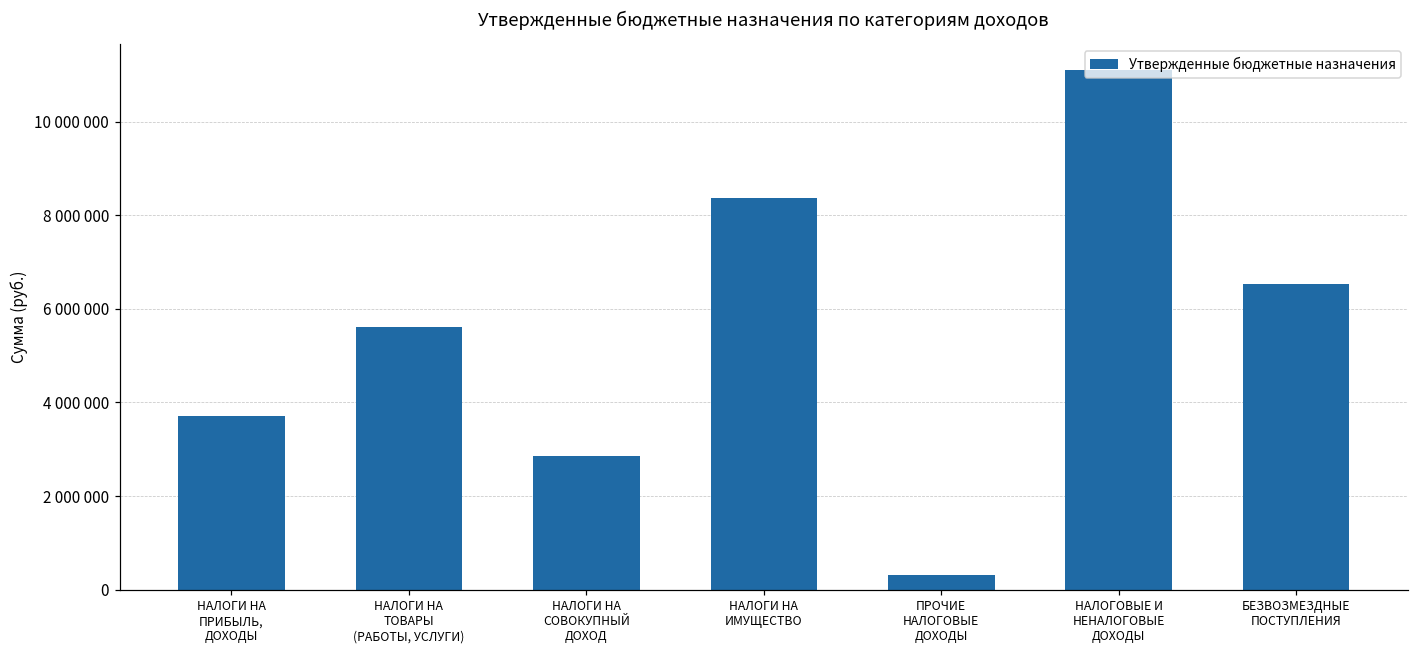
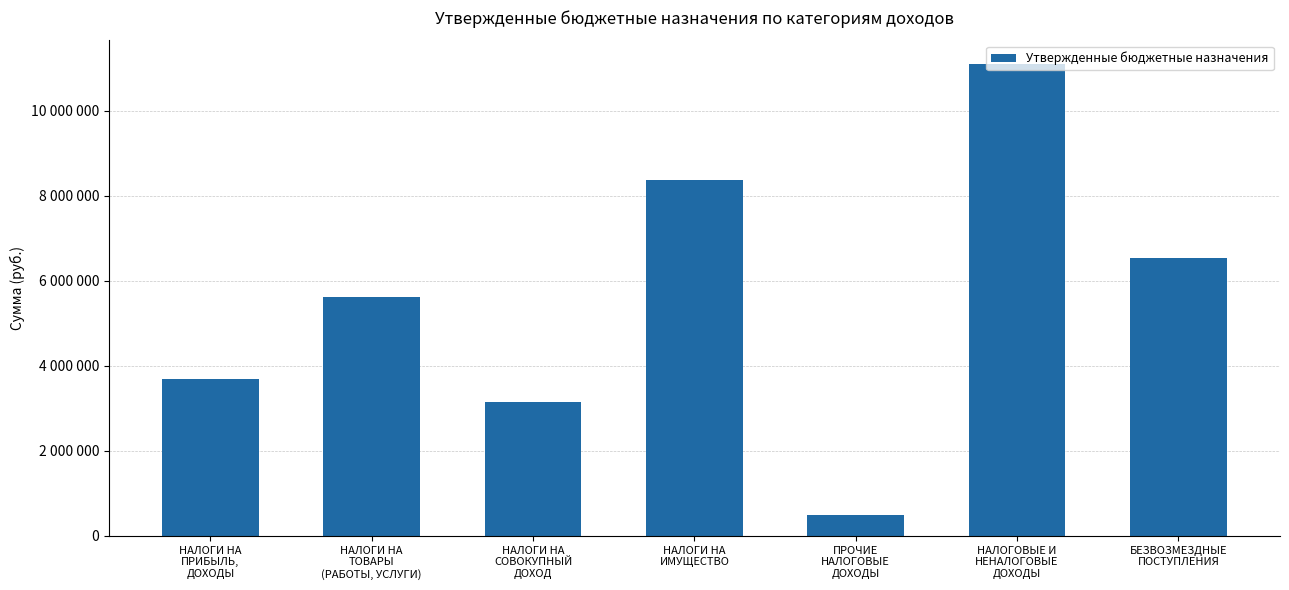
НАЛОГИ НА СОВОКУПНЫЙ ДОХОД: 2900000 -> 3100000
ПРОЧИЕ НАЛОГОВЫЕ ДОХОДЫ: 300000 -> 500000
